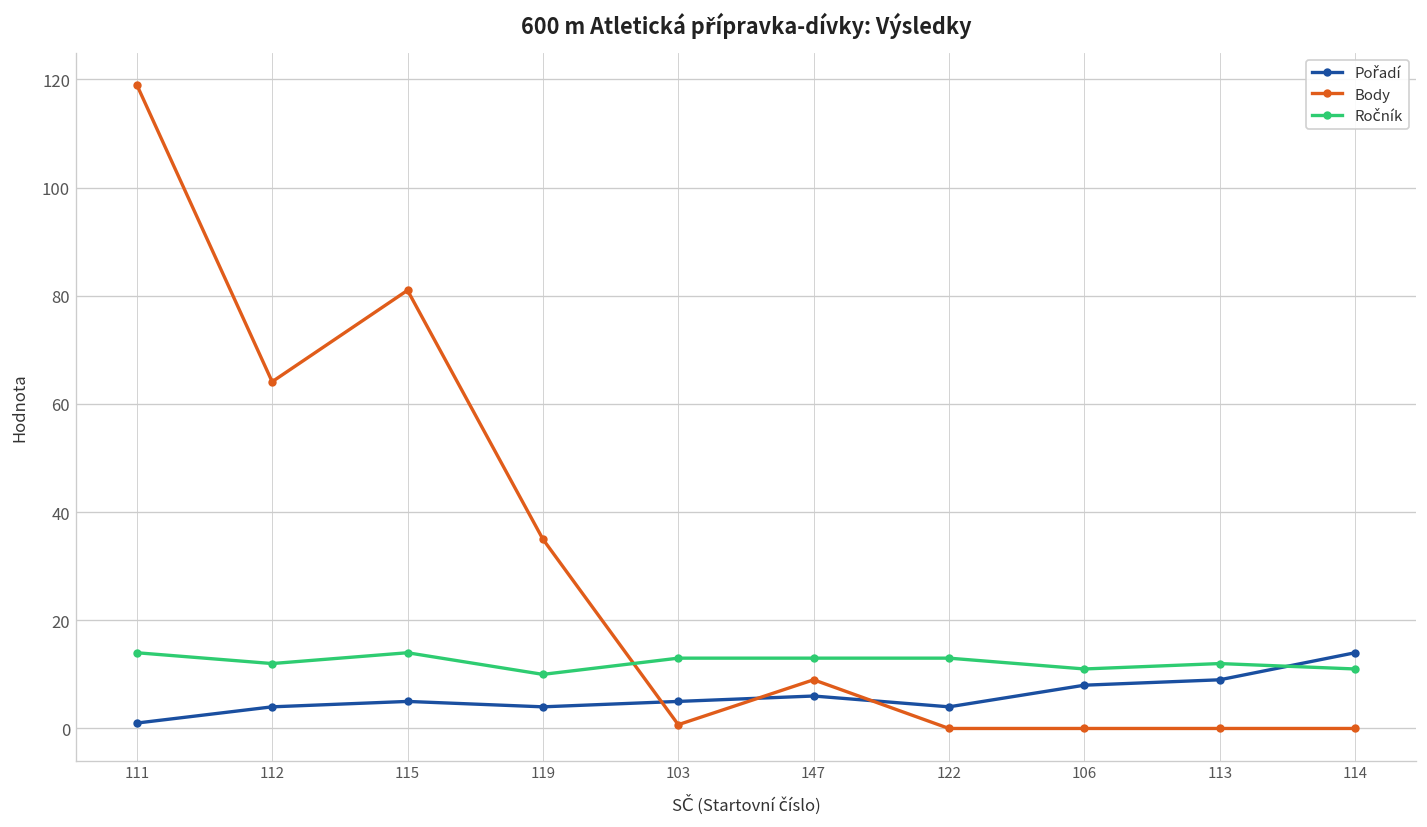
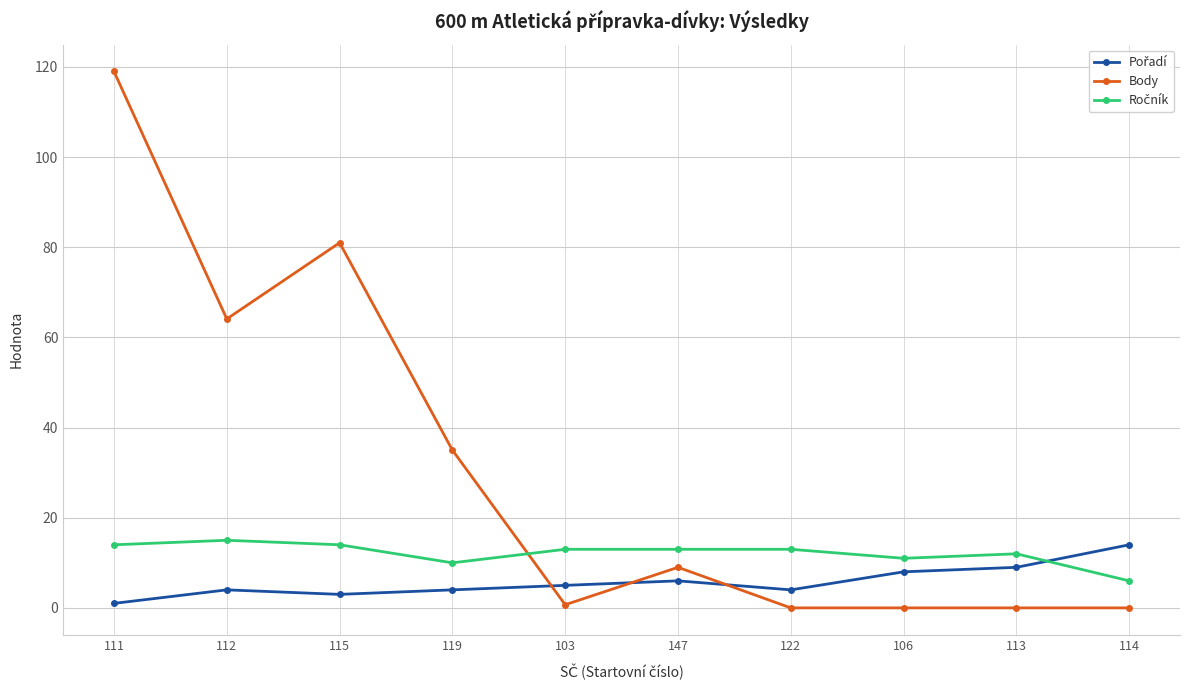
Ročník, 112: 12 -> 15
Pořadí, 115: 5 -> 3
Ročník, 114: 11 -> 6
